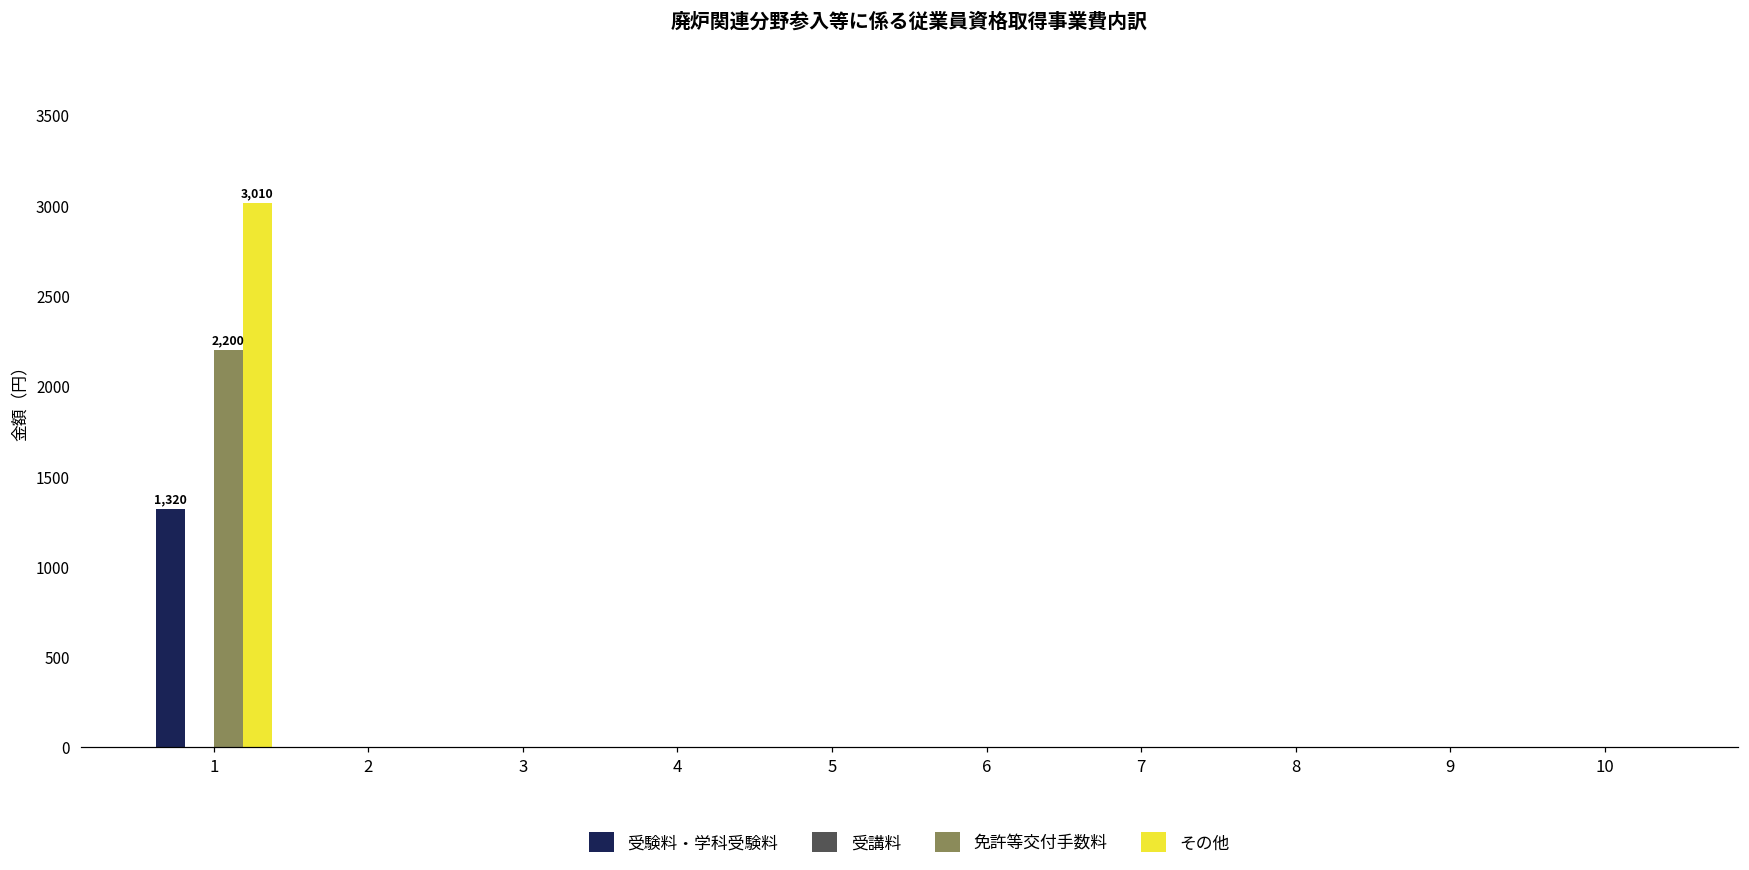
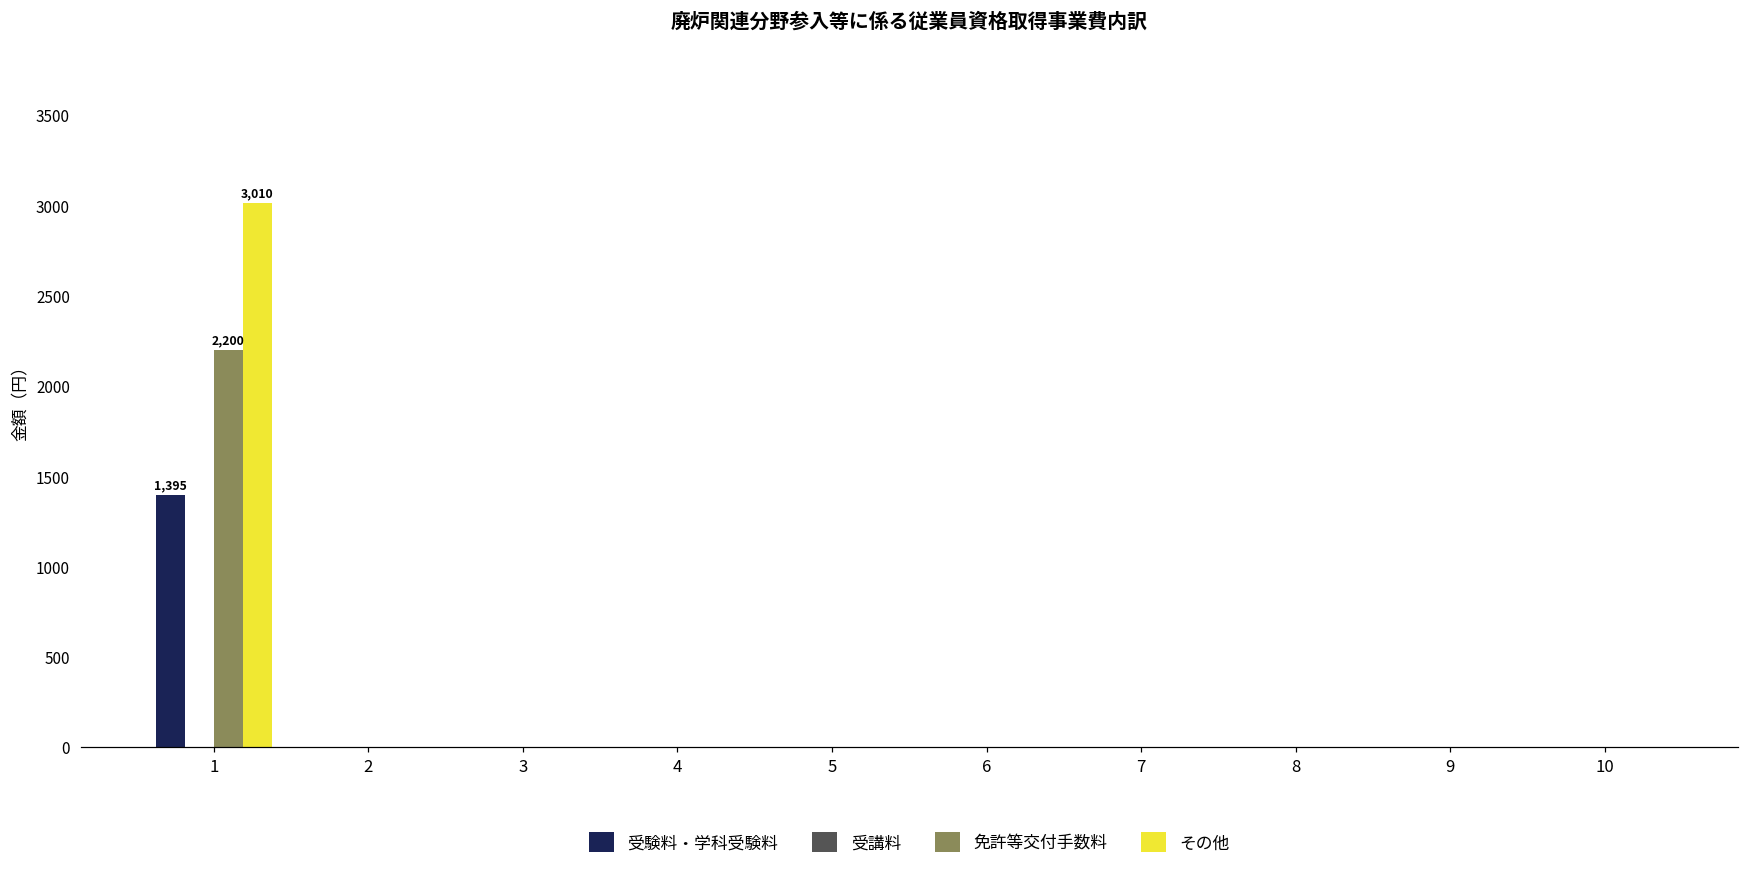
受験料・学科受験料, 1: 1,320 -> 1,395
